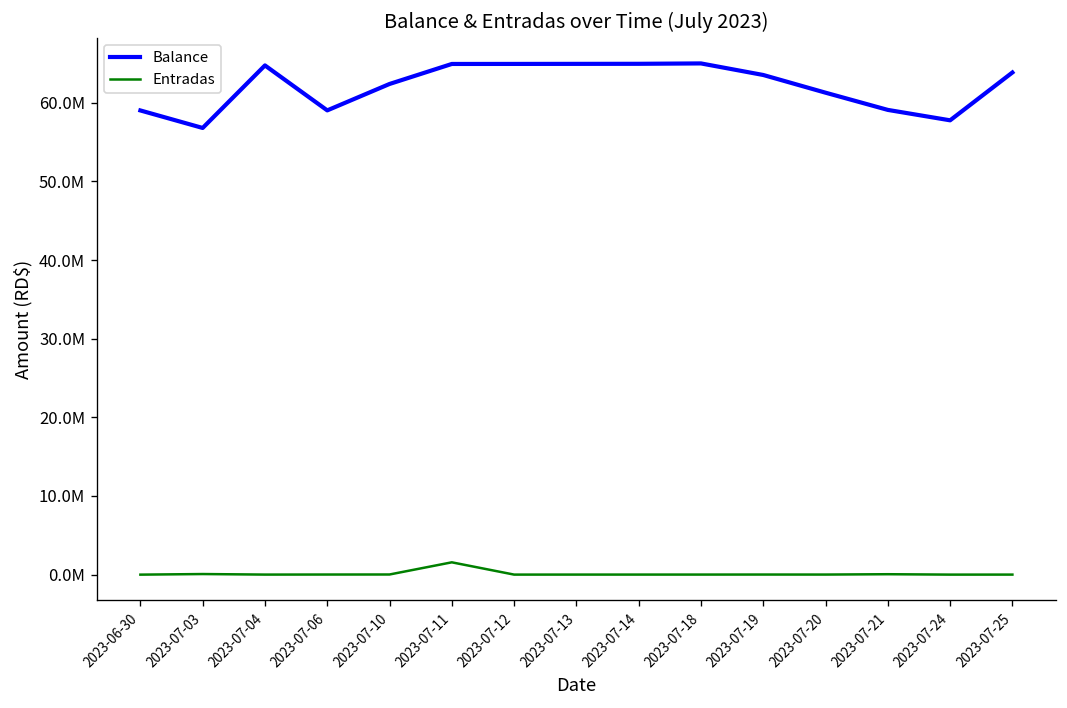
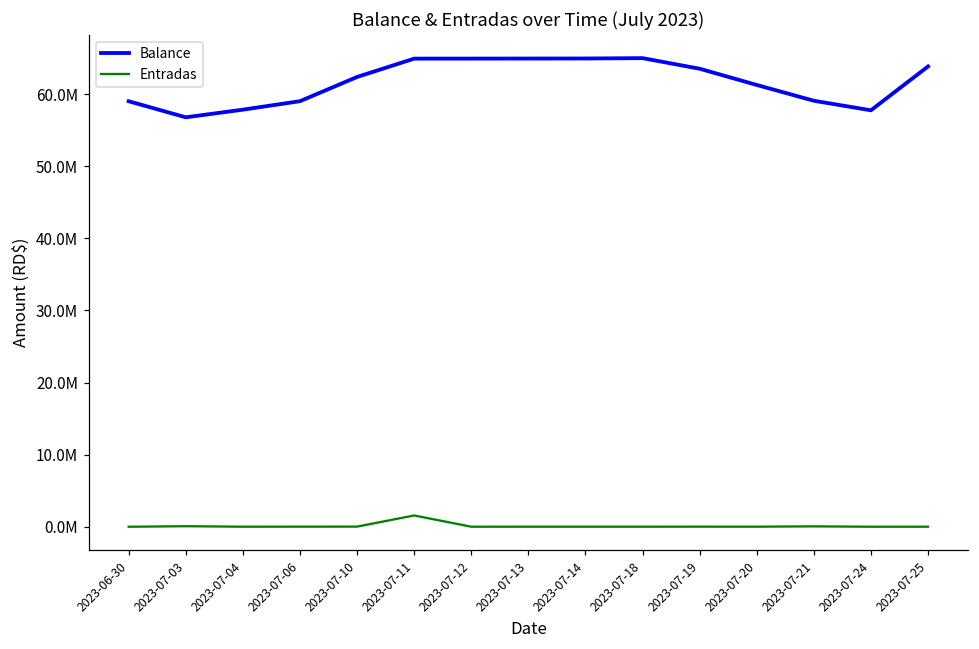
Balance, 2023-07-04: 65000000 -> 58000000
